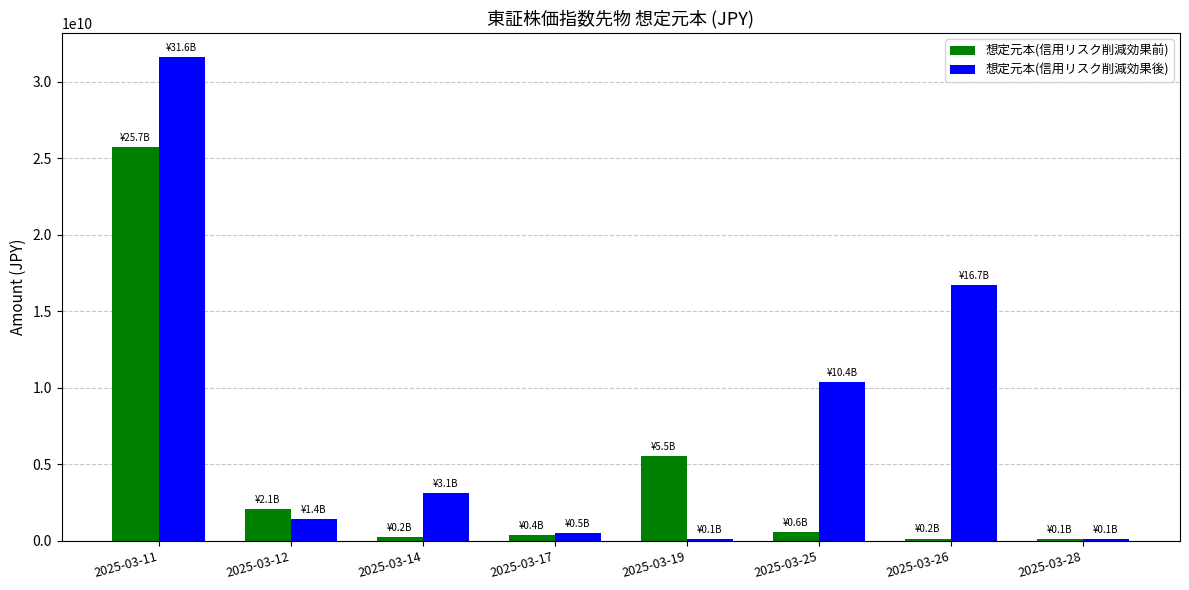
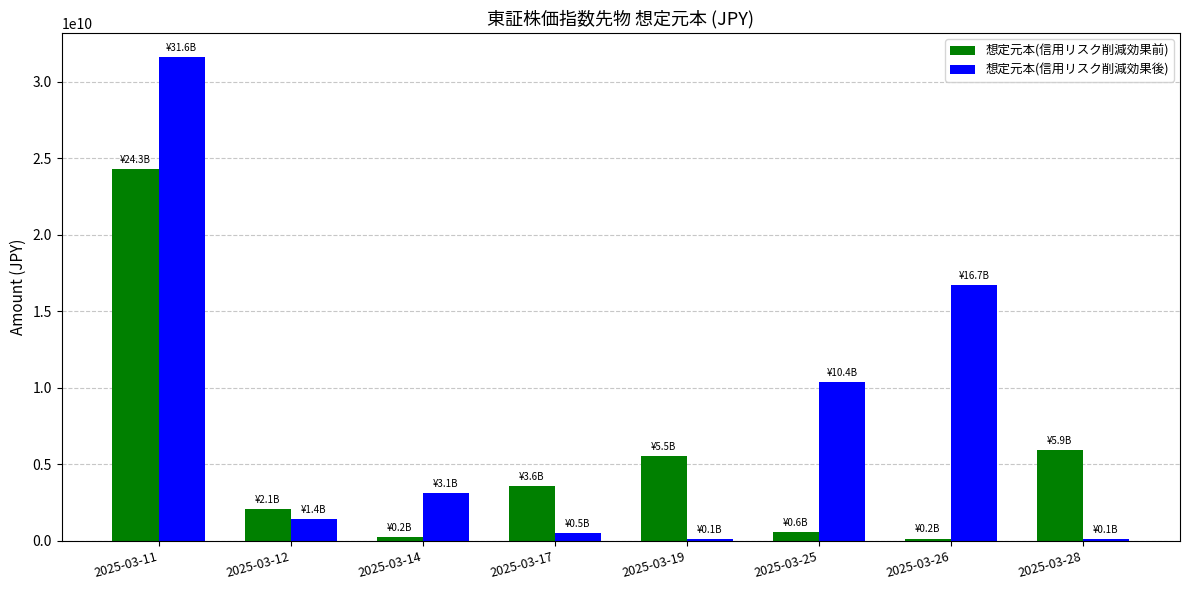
想定元本(信用リスク削減効果前), 2025-03-11: ¥25.7B -> ¥24.3B
想定元本(信用リスク削減効果前), 2025-03-17: ¥0.4B -> ¥3.6B
想定元本(信用リスク削減効果前), 2025-03-28: ¥0.1B -> ¥5.9B
